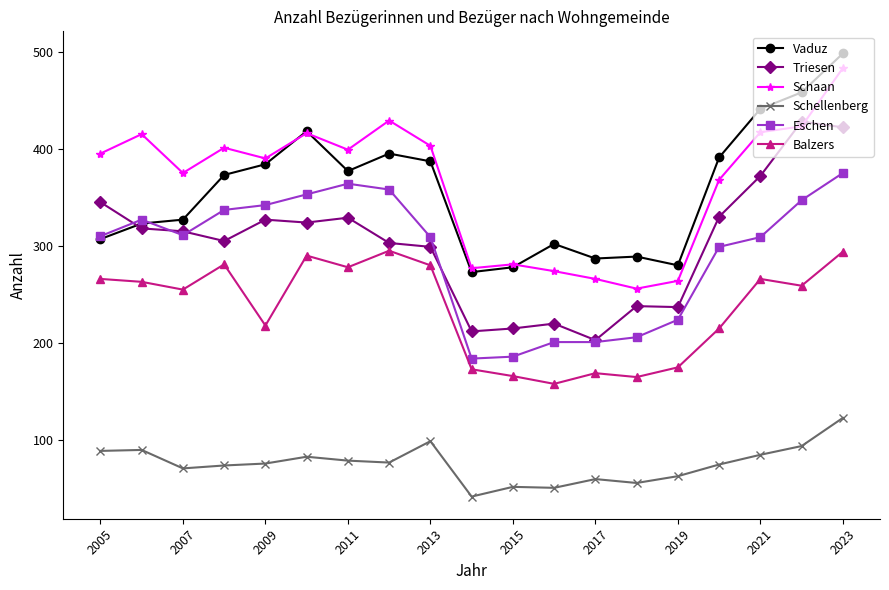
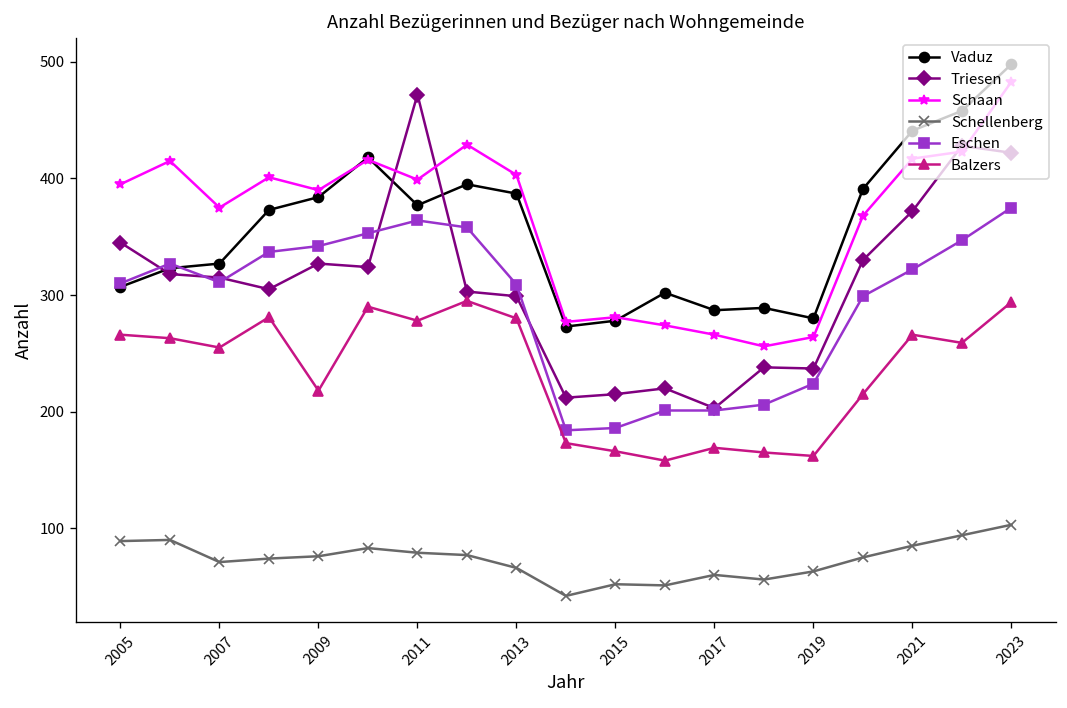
Triesen, 2011: 330 -> 470
Schellenberg, 2013: 100 -> 70
Balzers, 2019: 180 -> 160
Eschen, 2021: 310 -> 320
Schellenberg, 2023: 120 -> 100
